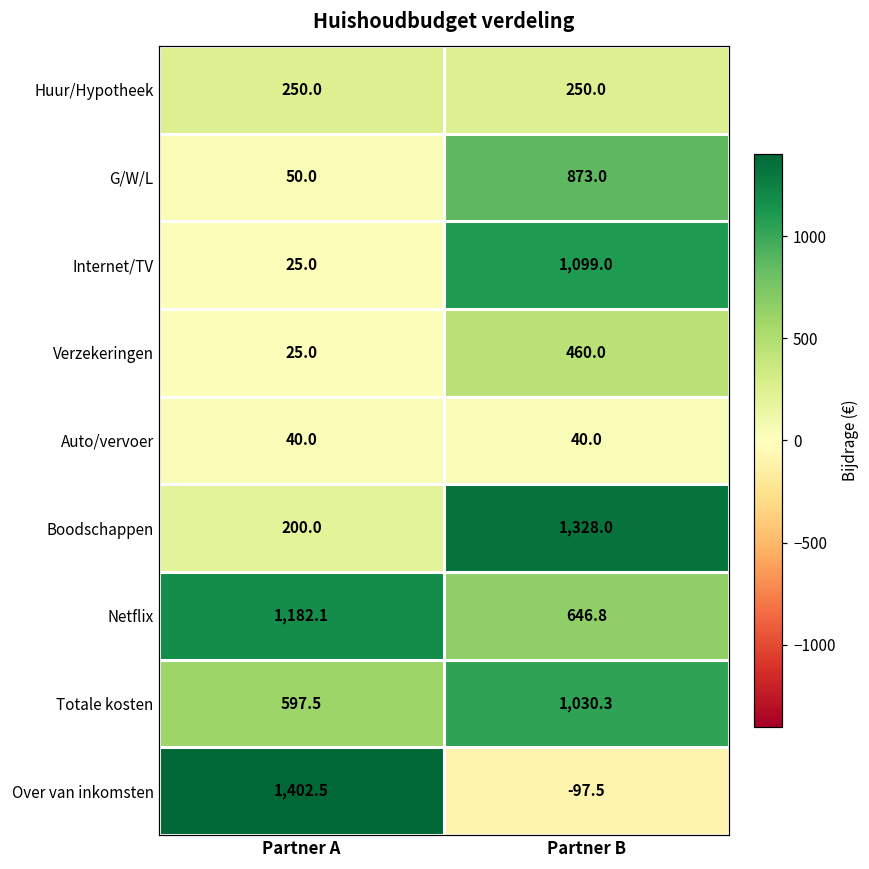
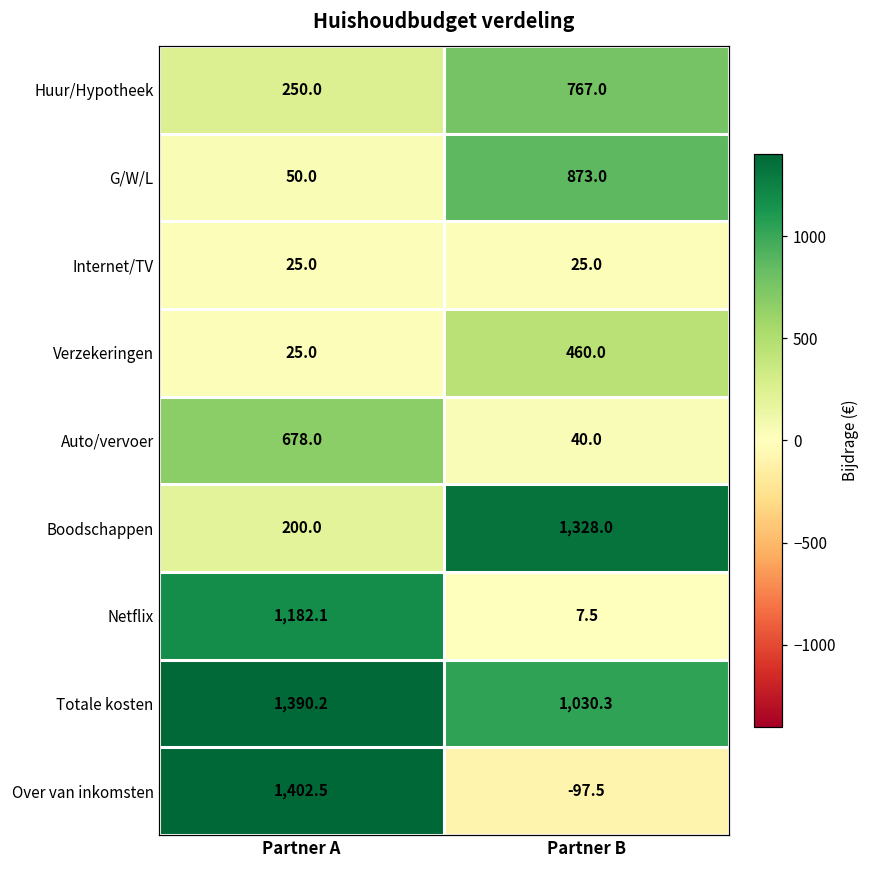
Huur/Hypotheek, Partner B: 250.0 -> 767.0
Internet/TV, Partner B: 1,099.0 -> 25.0
Auto/vervoer, Partner A: 40.0 -> 678.0
Netflix, Partner B: 646.8 -> 7.5
Totale kosten, Partner A: 597.5 -> 1,390.2
